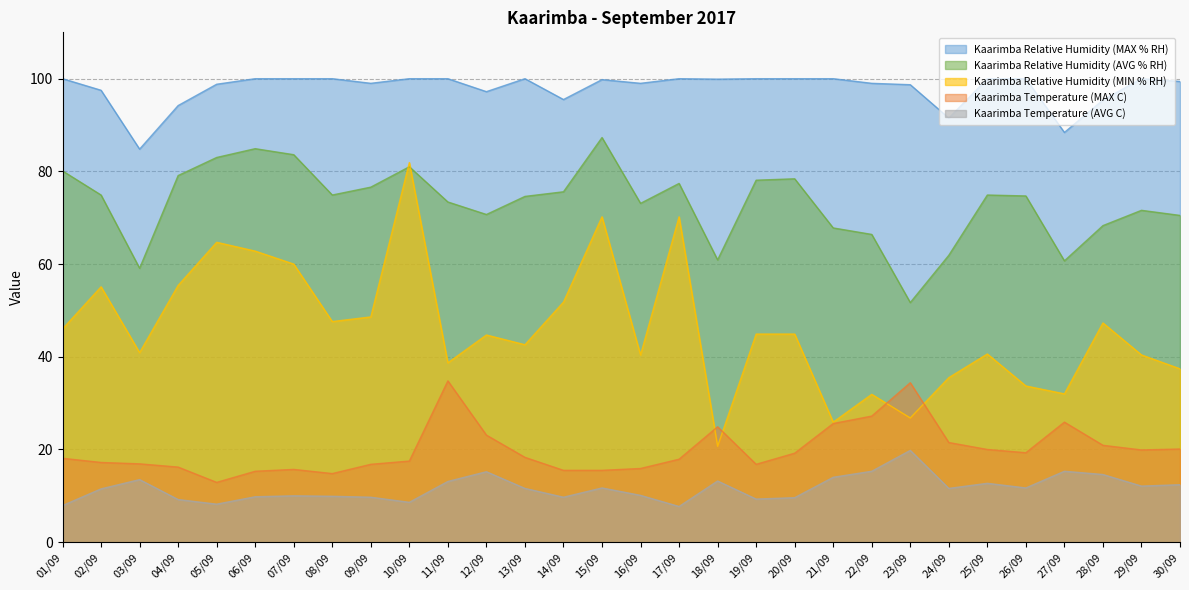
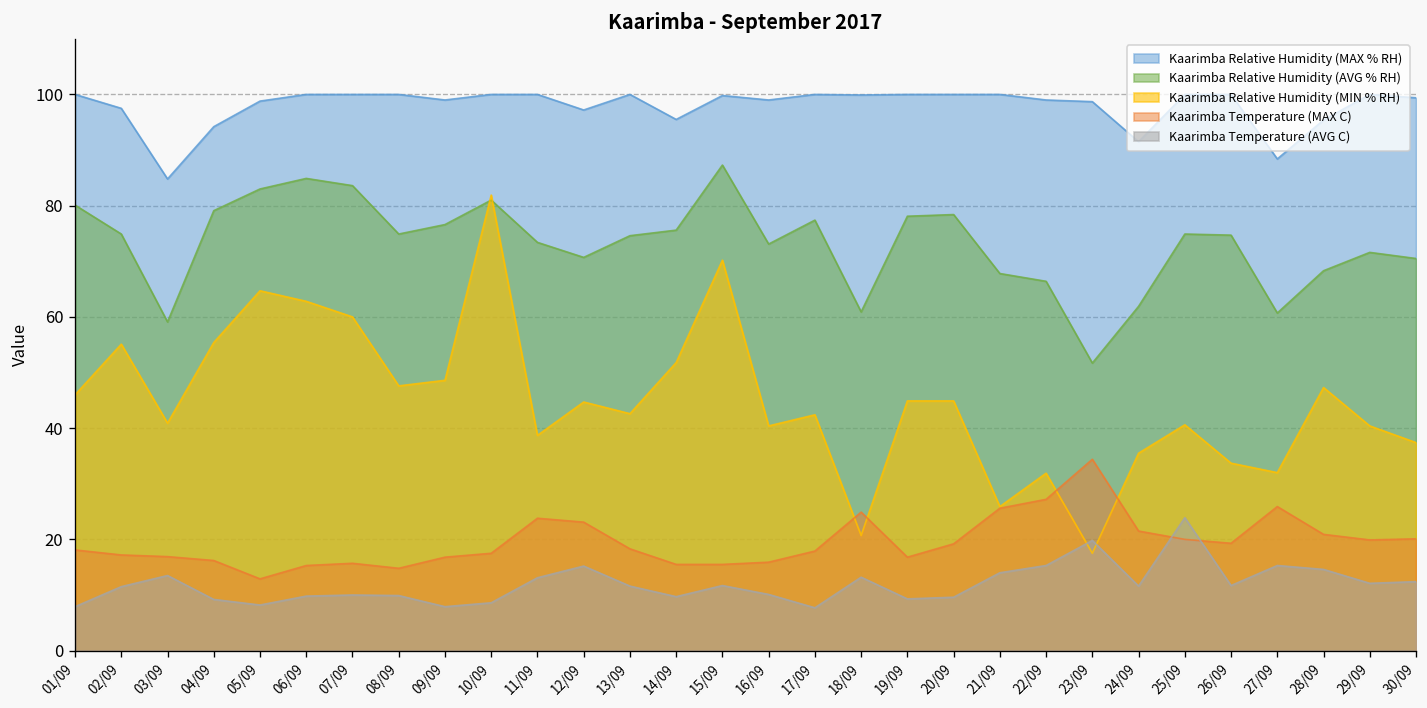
Kaarimba Temperature (AVG C), 09/09: 10 -> 8
Kaarimba Temperature (MAX C), 11/09: 35 -> 24
Kaarimba Relative Humidity (MIN % RH), 17/09: 70 -> 42
Kaarimba Relative Humidity (MIN % RH), 23/09: 27 -> 18
Kaarimba Temperature (AVG C), 25/09: 13 -> 24
